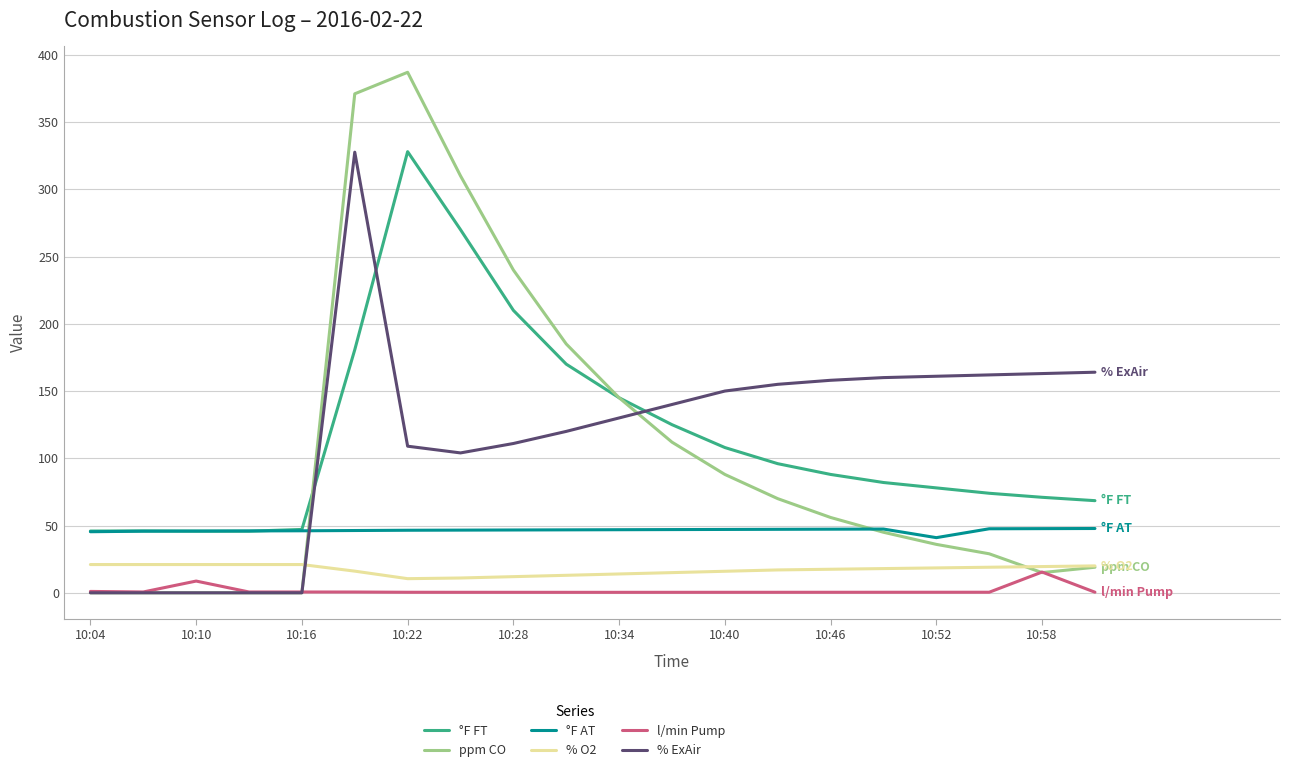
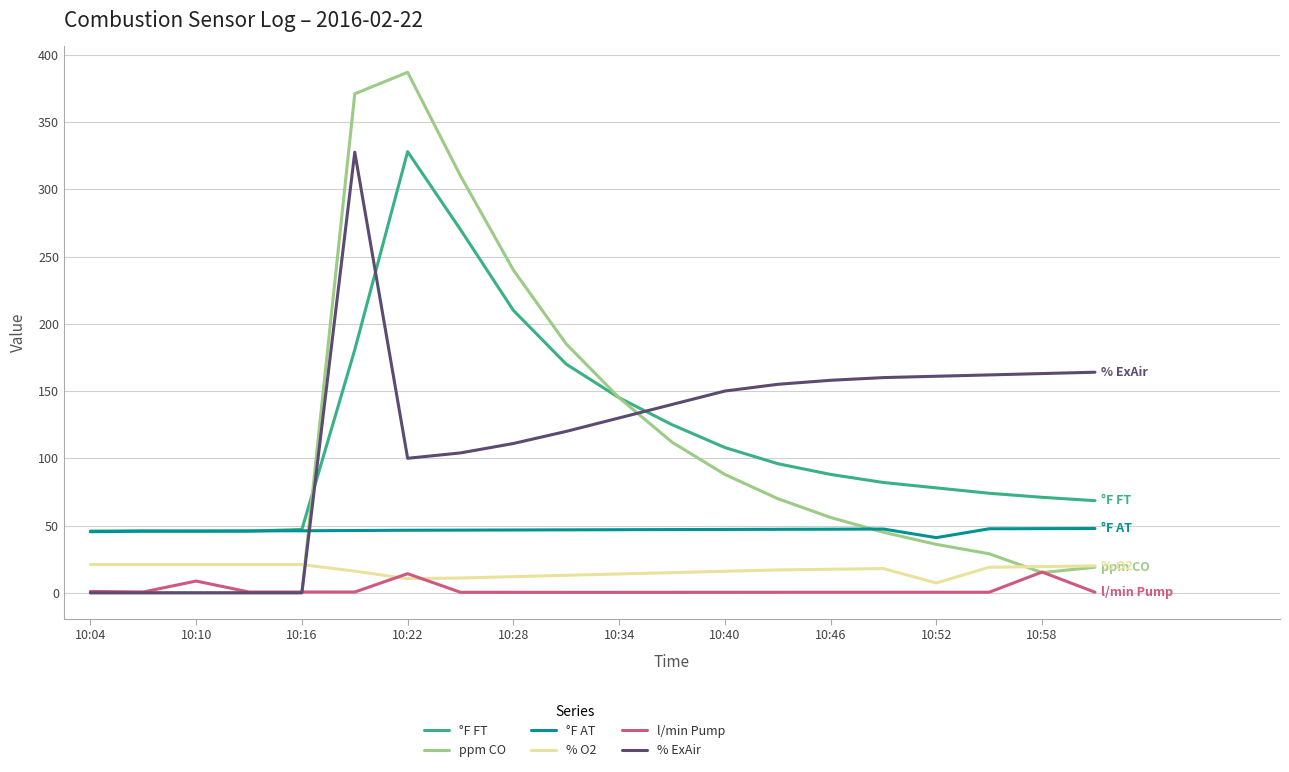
l/min Pump, 10:22: 0 -> 14
% ExAir, 10:22: 109 -> 100
% O2, 10:52: 19 -> 7
